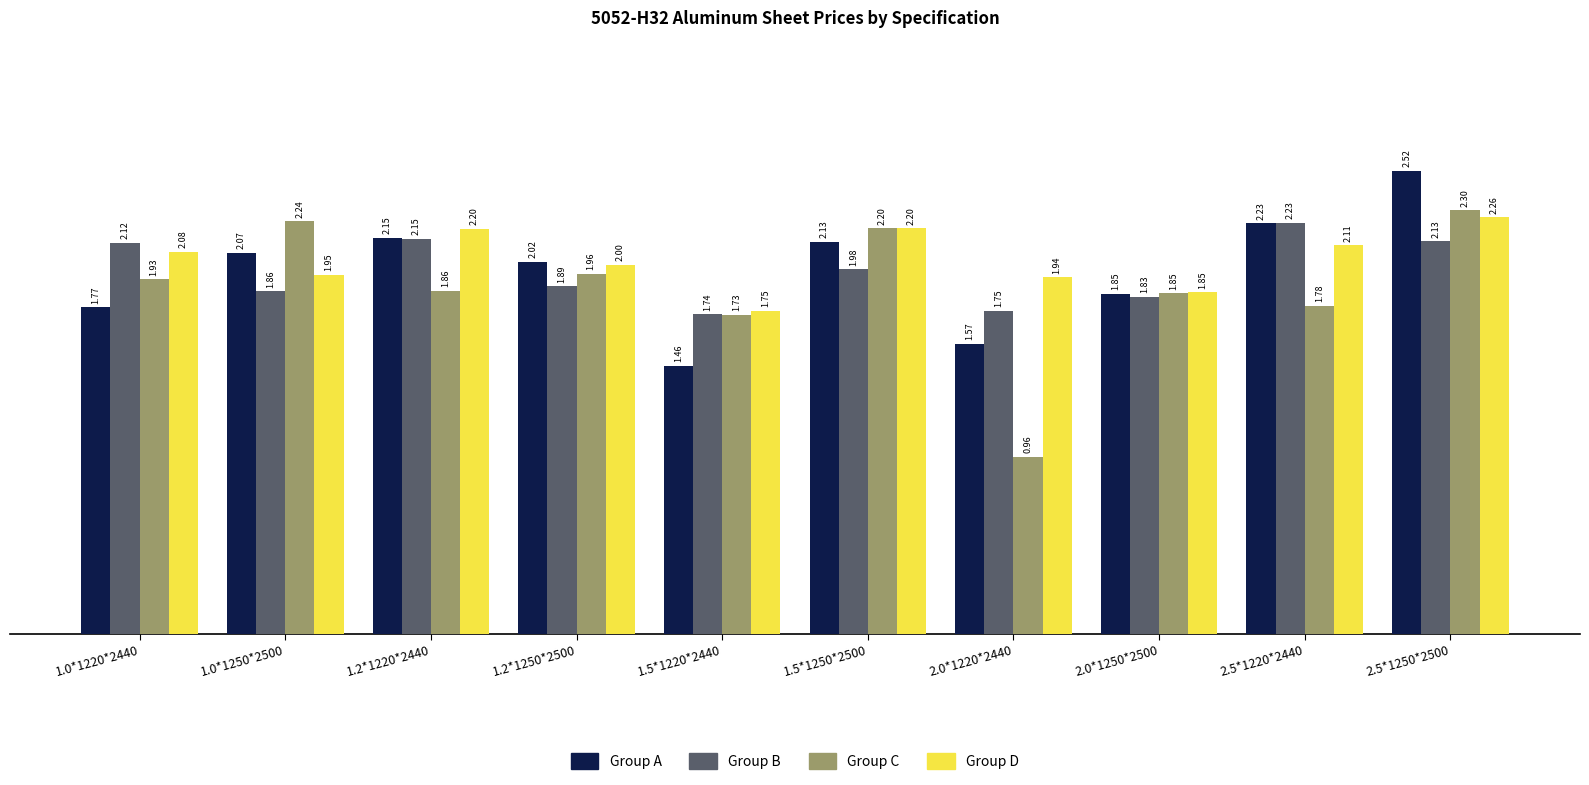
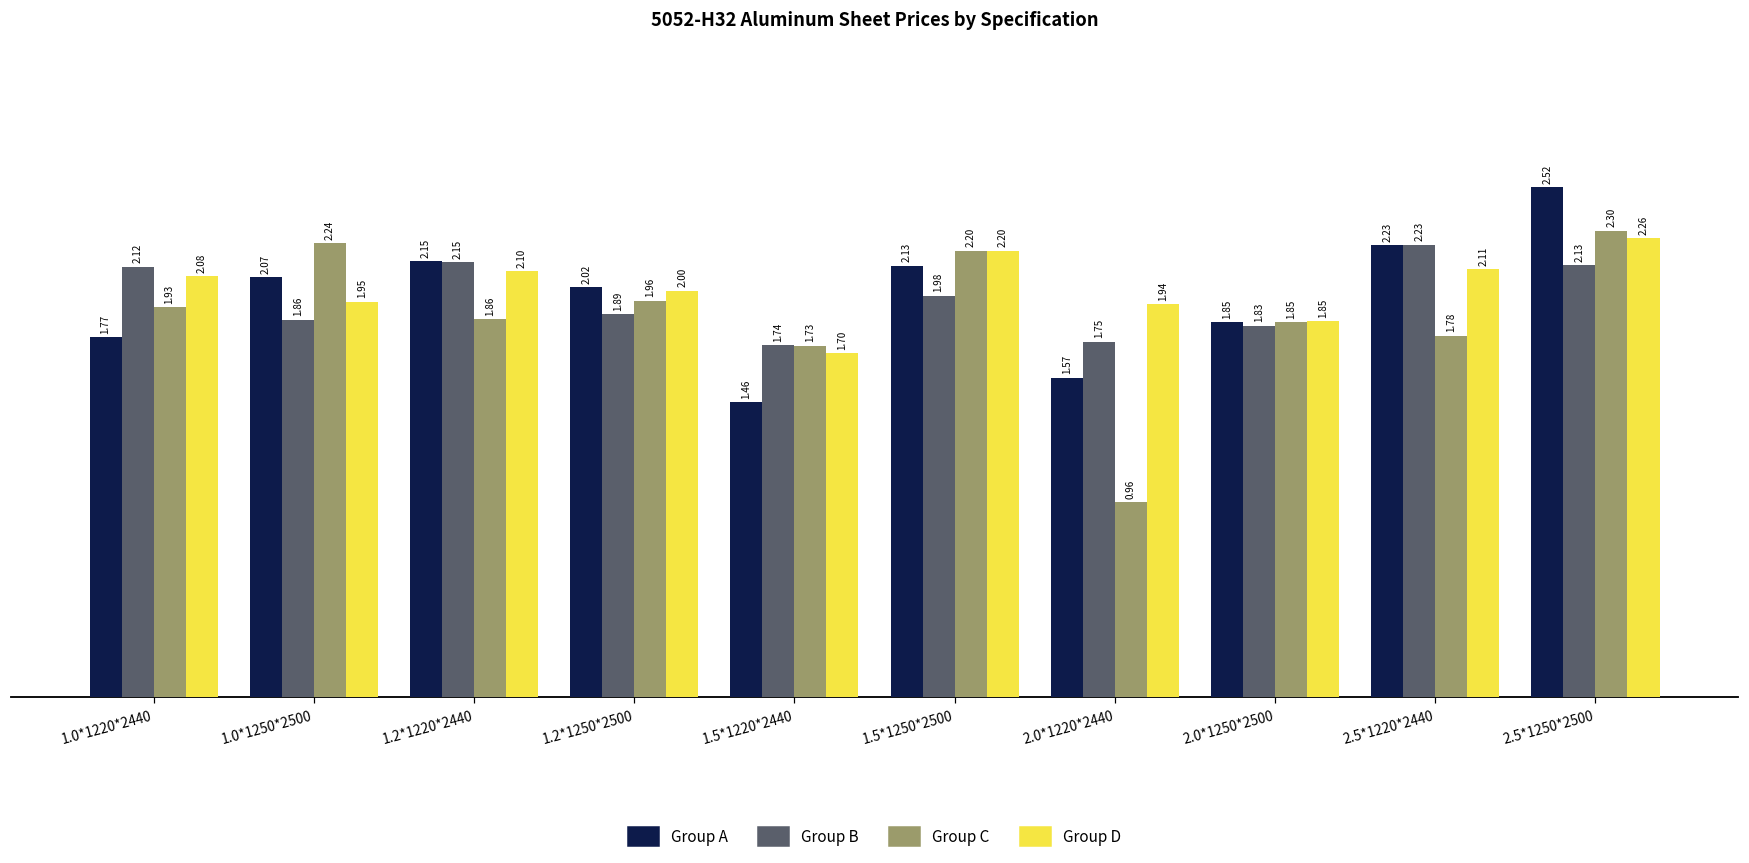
Group D, 1.2*1220*2440: 2.20 -> 2.10
Group D, 1.5*1220*2440: 1.75 -> 1.70
